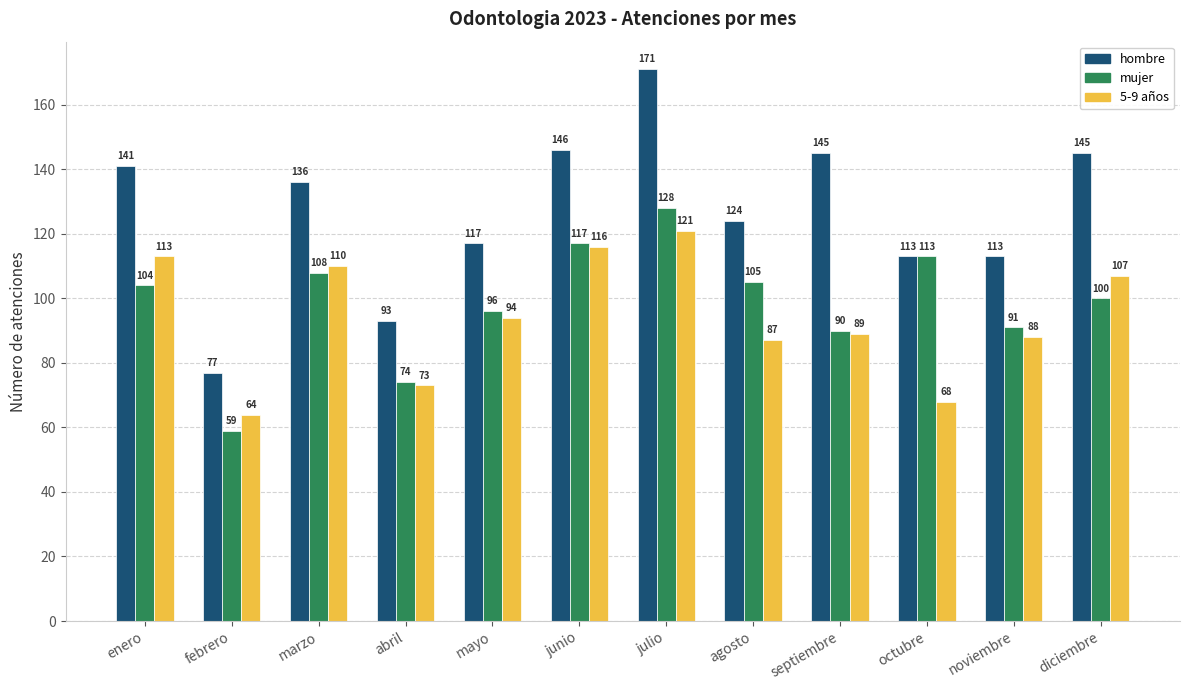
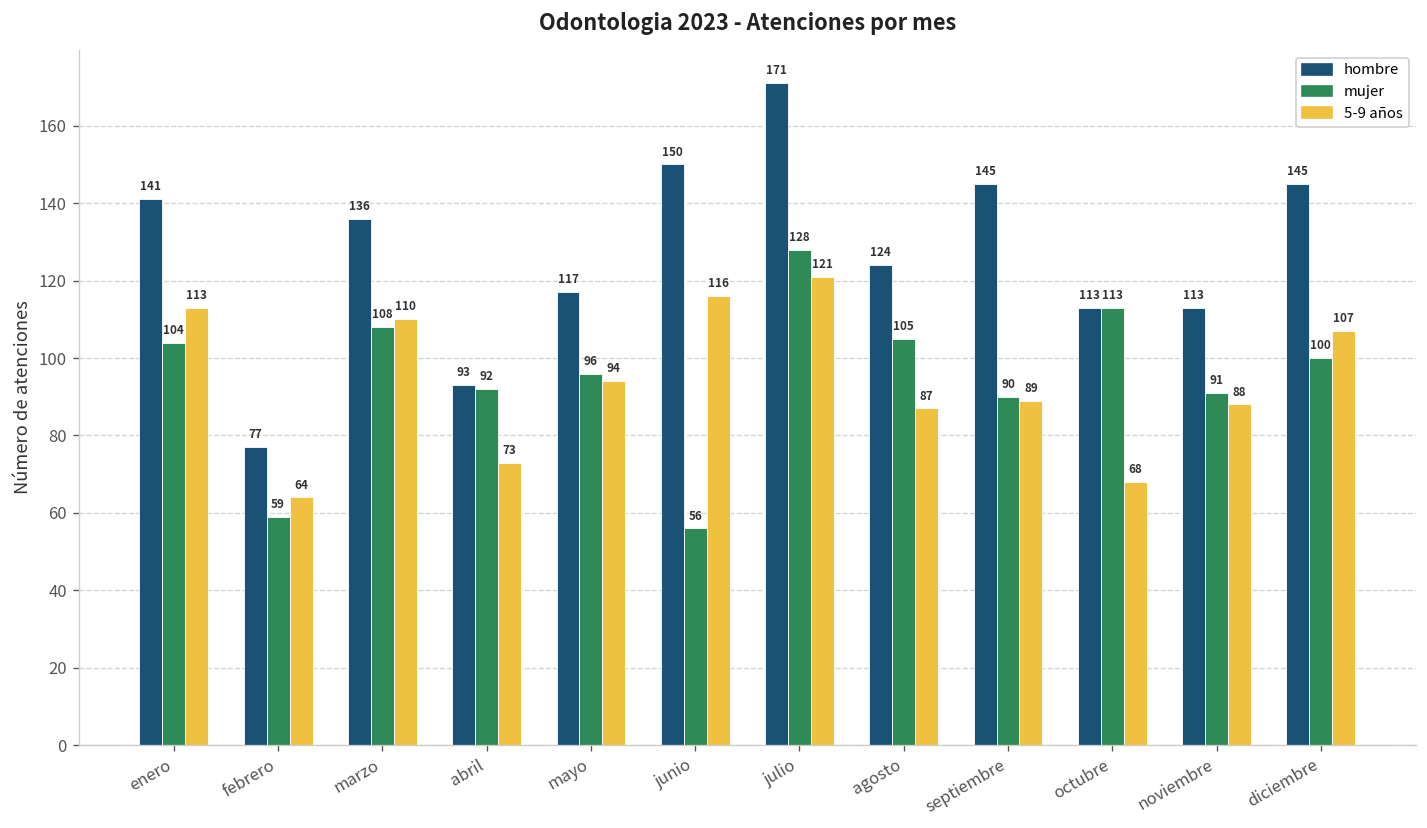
mujer, abril: 74 -> 92
hombre, junio: 146 -> 150
mujer, junio: 117 -> 56
